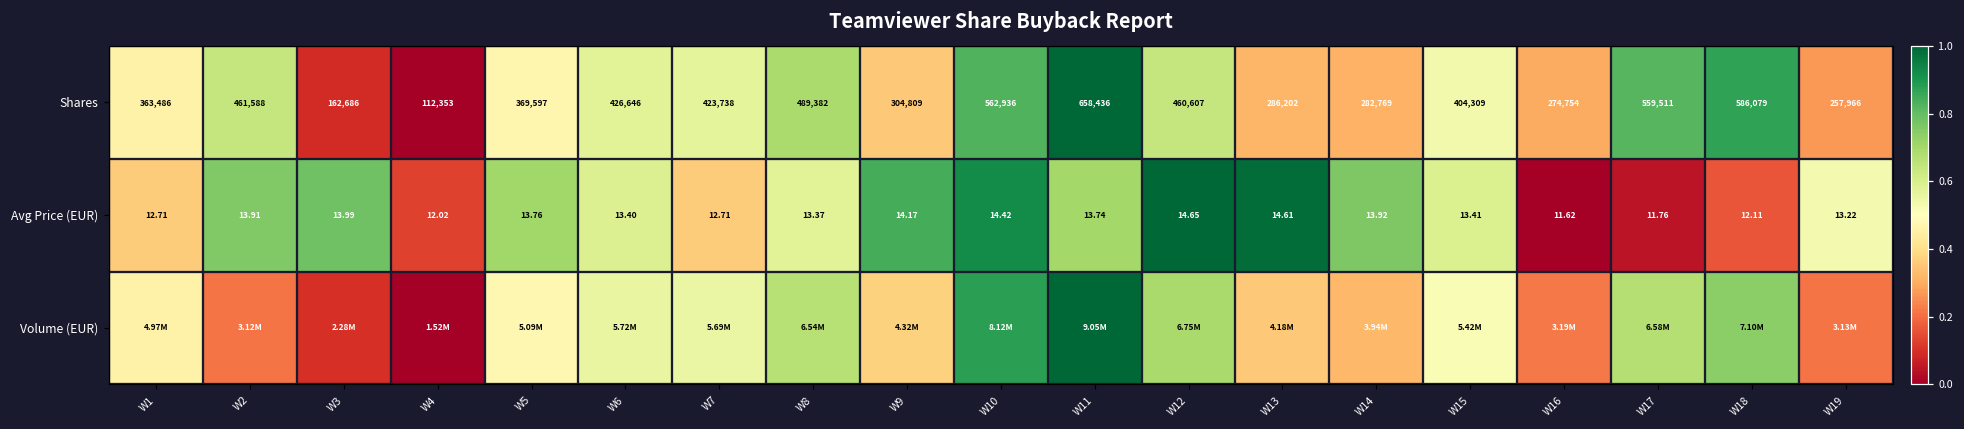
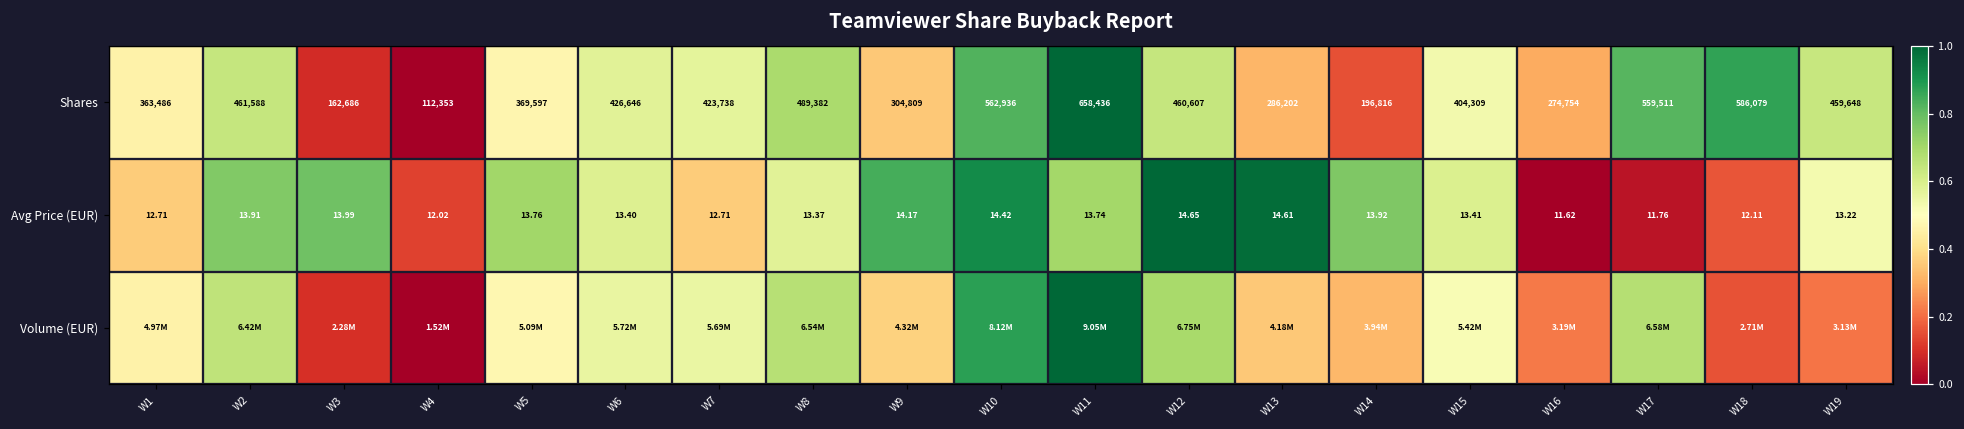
Shares, W14: 282,769 -> 196,816
Shares, W19: 257,966 -> 459,648
Volume (EUR), W2: 3.12M -> 6.42M
Volume (EUR), W18: 7.10M -> 2.71M
